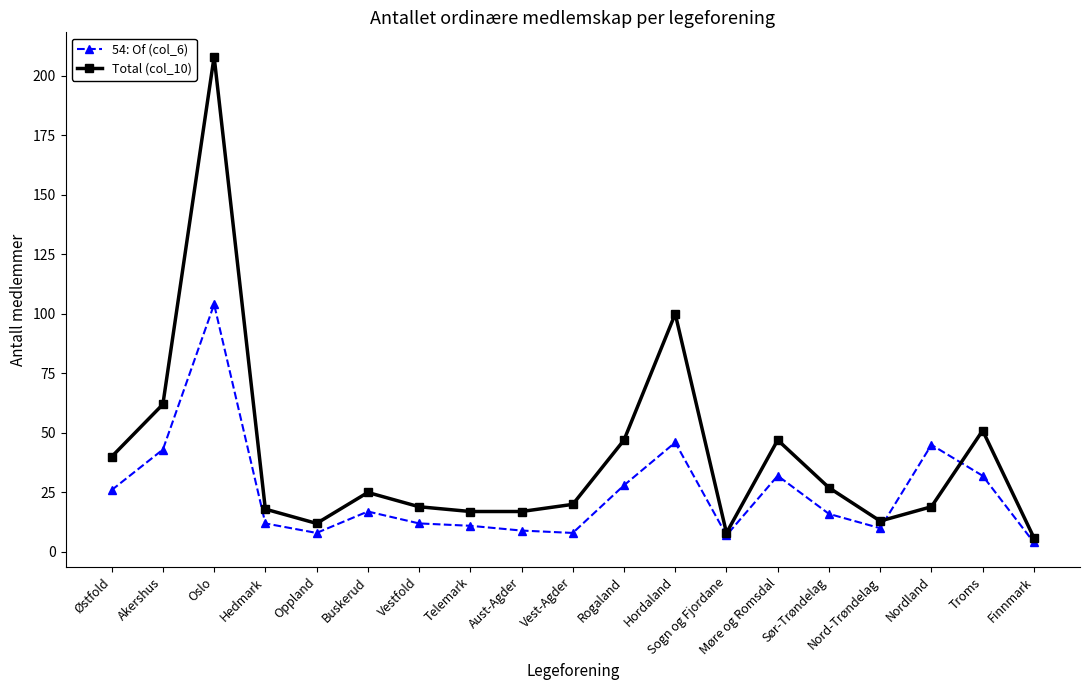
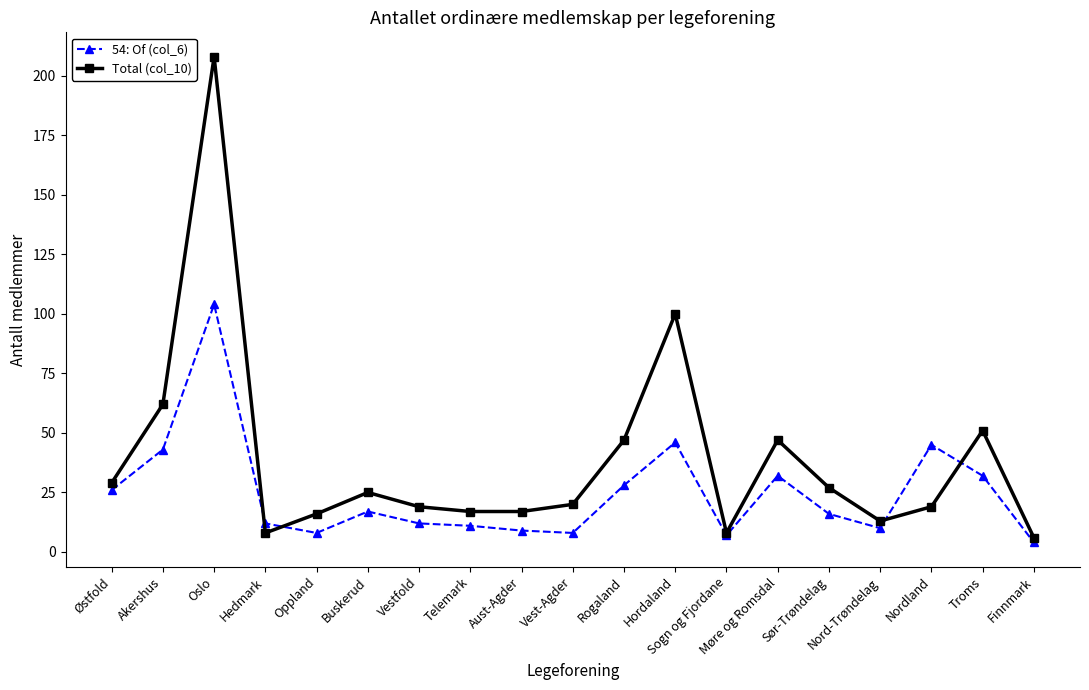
Total (col_10), Østfold: 40 -> 29
Total (col_10), Hedmark: 18 -> 8
Total (col_10), Oppland: 12 -> 16
